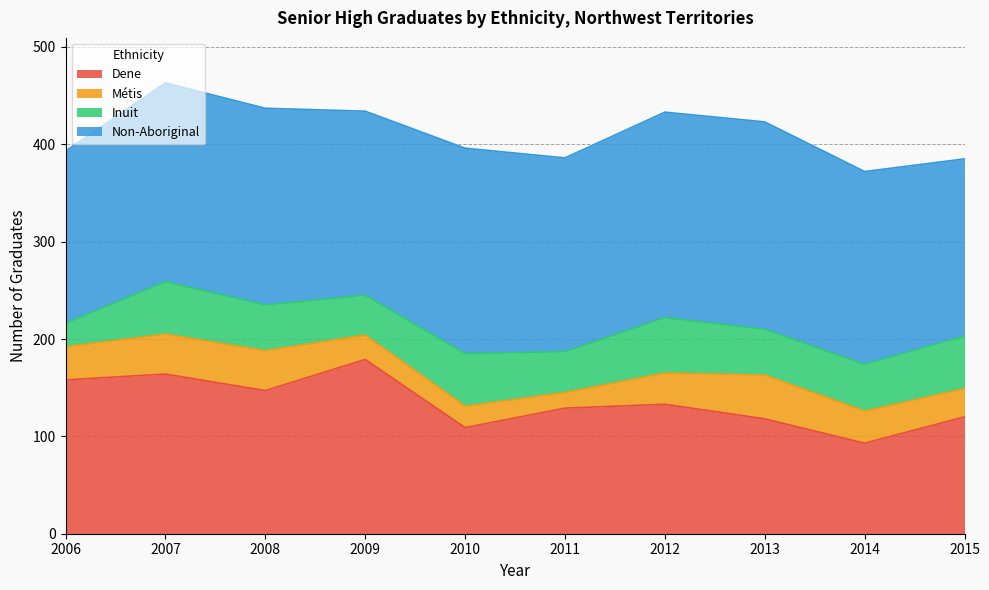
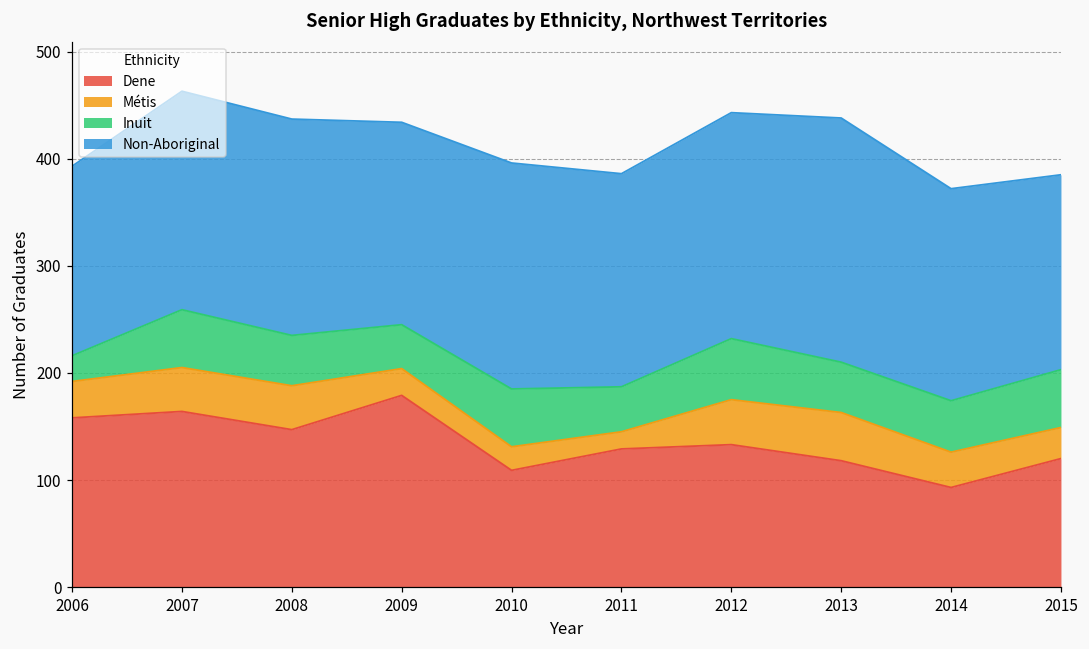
Métis, 2012: 30 -> 40
Non-Aboriginal, 2013: 210 -> 230
